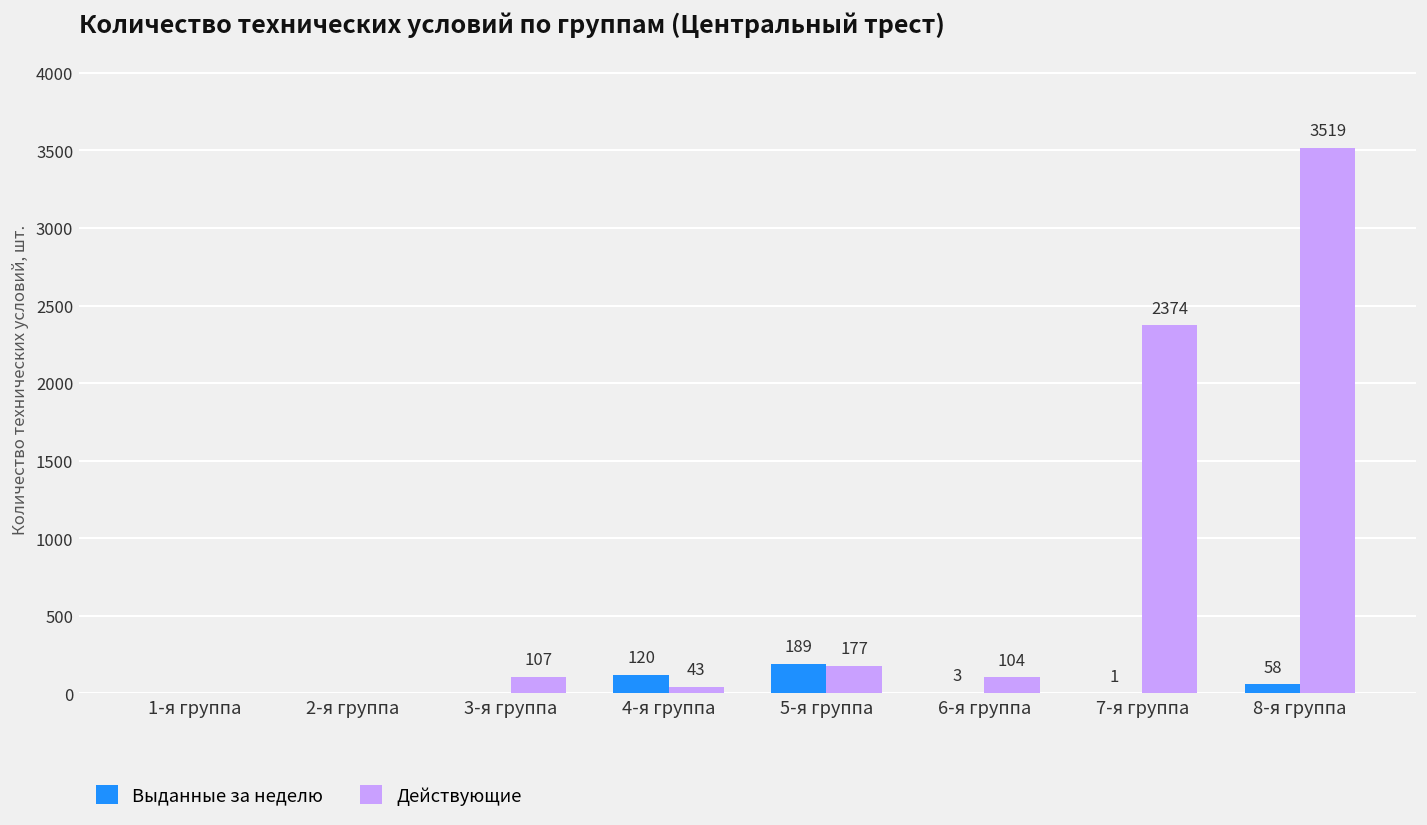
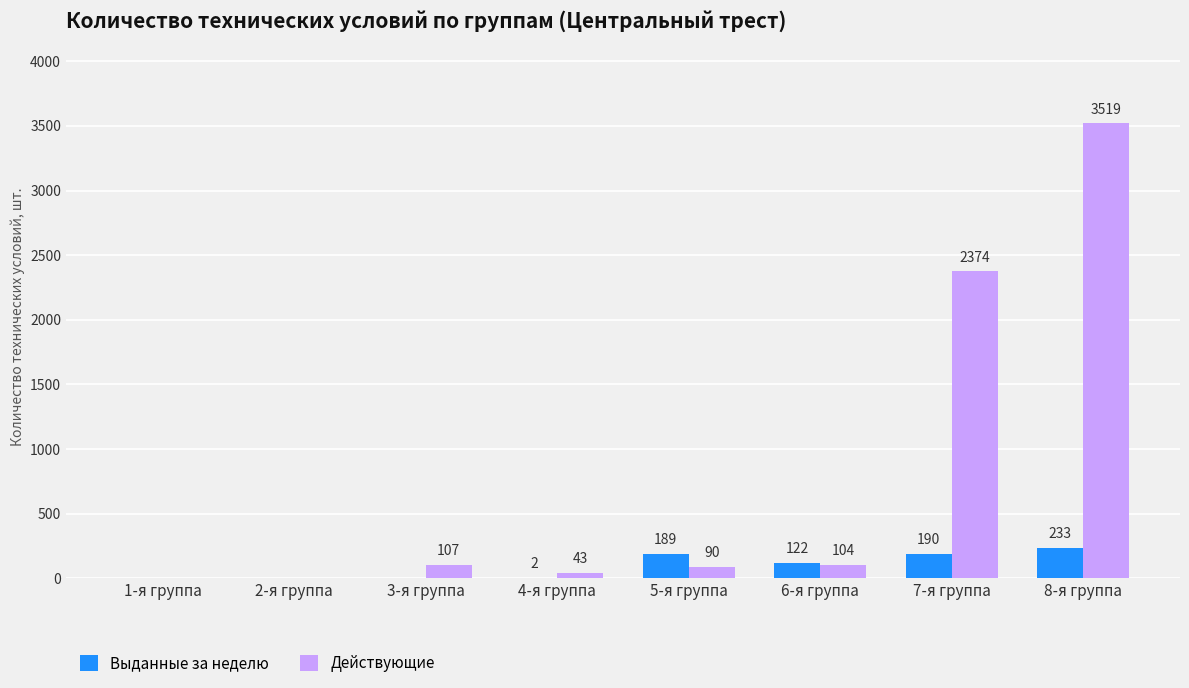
Выданные за неделю, 4-я группа: 120 -> 2
Действующие, 5-я группа: 177 -> 90
Выданные за неделю, 6-я группа: 3 -> 122
Выданные за неделю, 7-я группа: 1 -> 190
Выданные за неделю, 8-я группа: 58 -> 233
